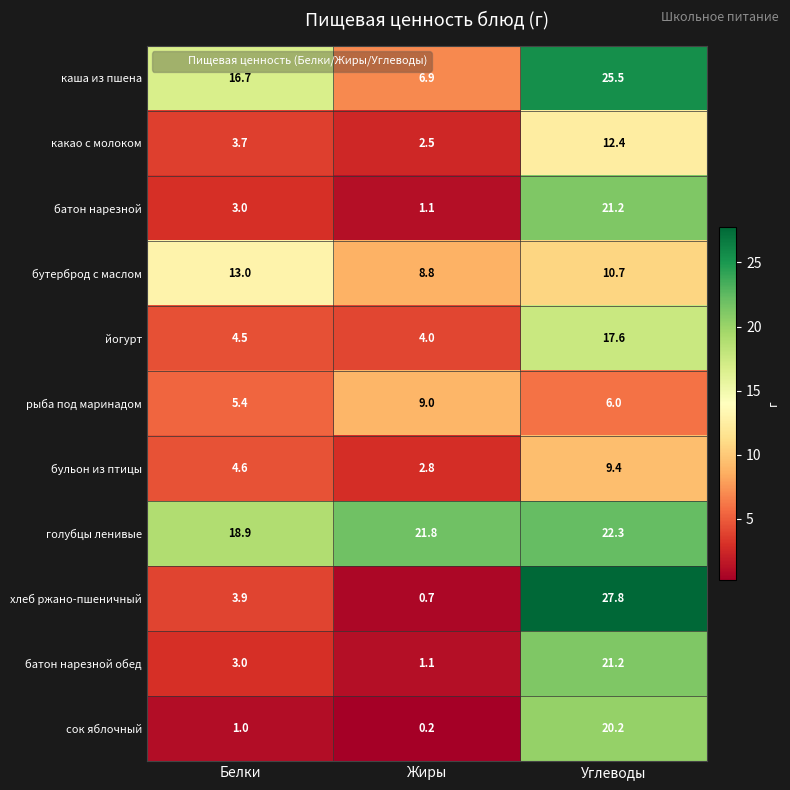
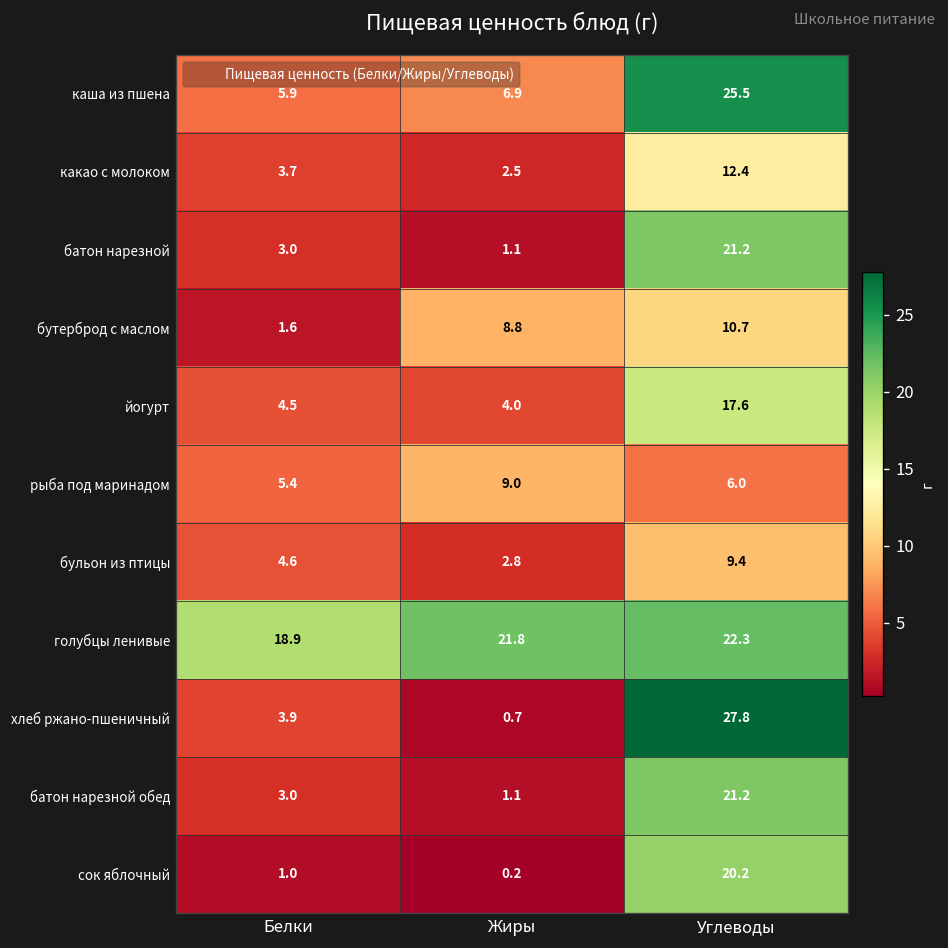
каша из пшена, Белки: 16.7 -> 5.9
бутерброд с маслом, Белки: 13.0 -> 1.6
